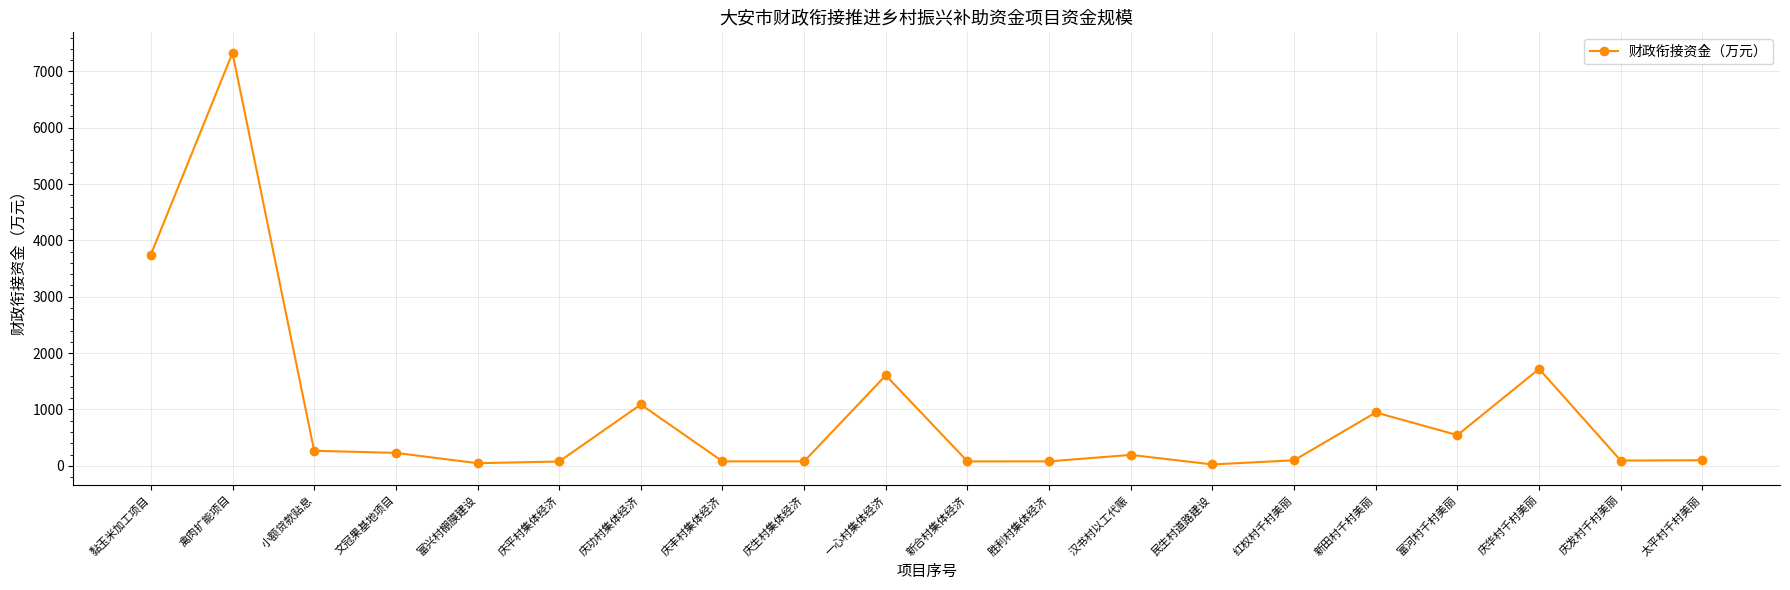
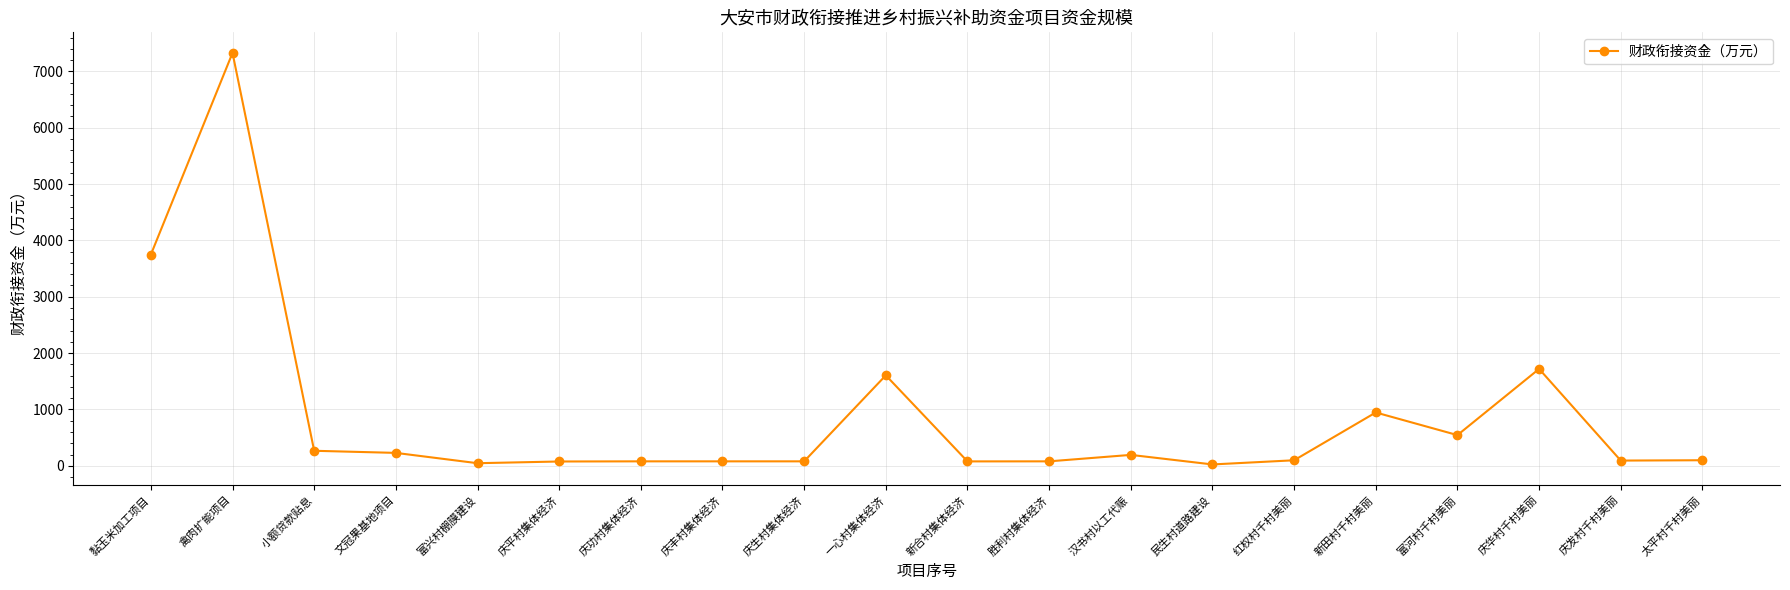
庆功村集体经济: 1100 -> 100
